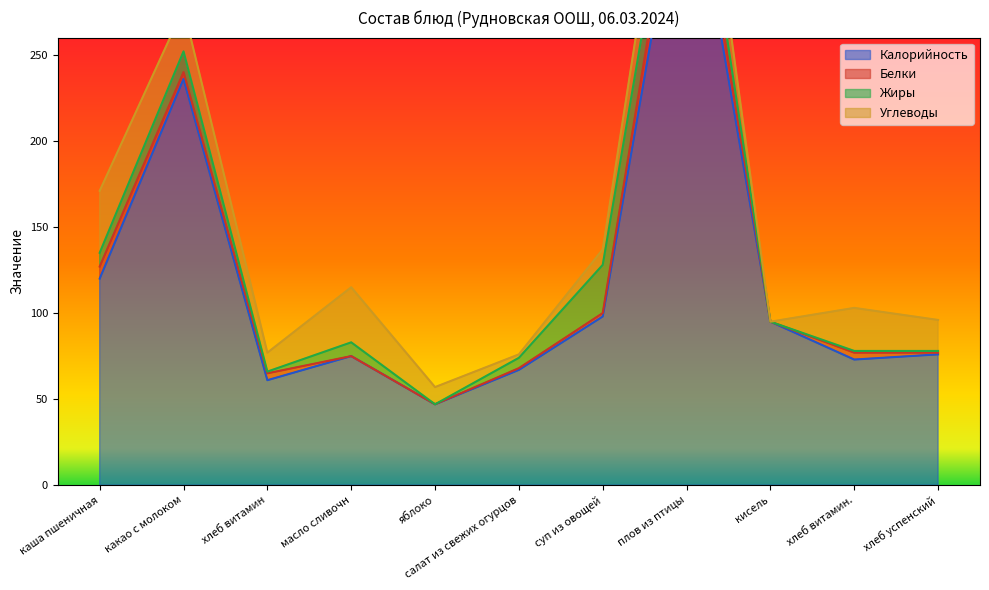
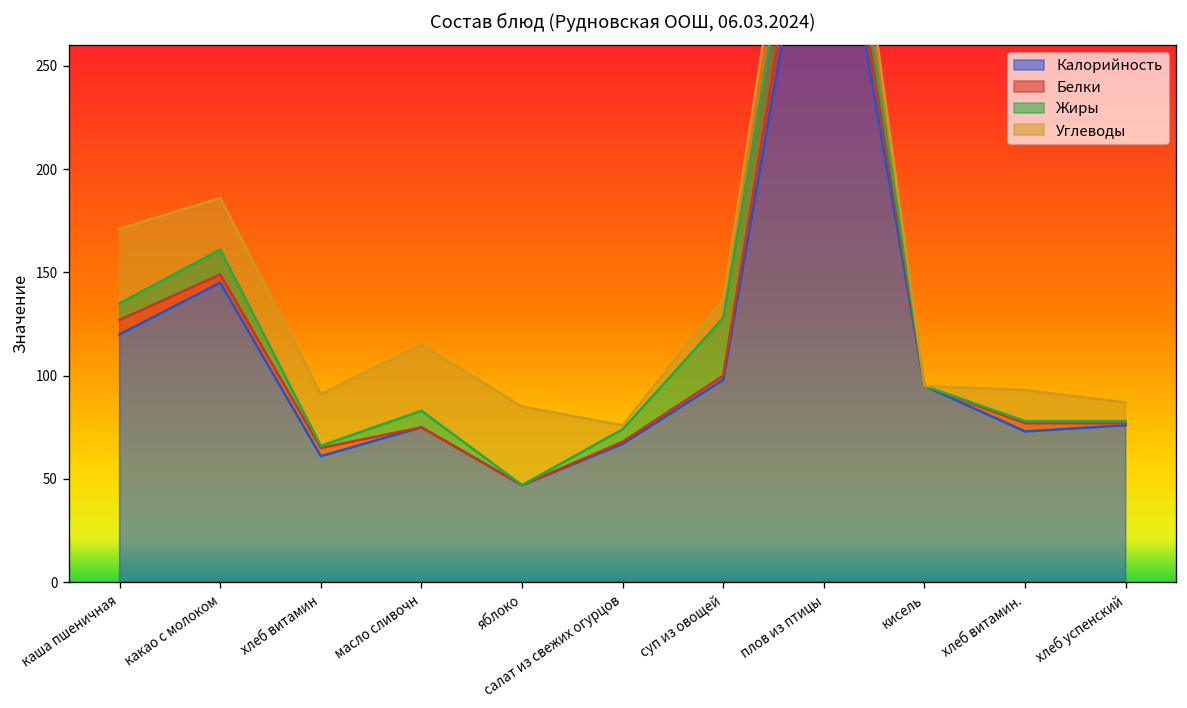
Калорийность, какао с молоком: 236 -> 145
Углеводы, хлеб витамин: 11 -> 25
Углеводы, яблоко: 10 -> 38
Углеводы, хлеб витамин.: 25 -> 15
Углеводы, хлеб успенский: 18 -> 9
